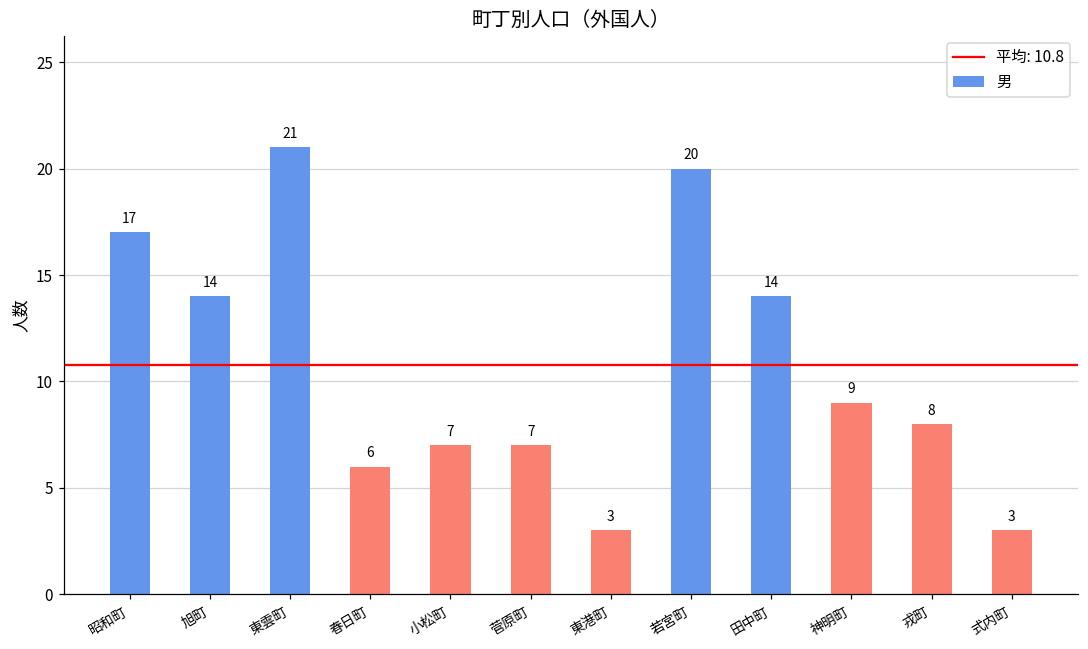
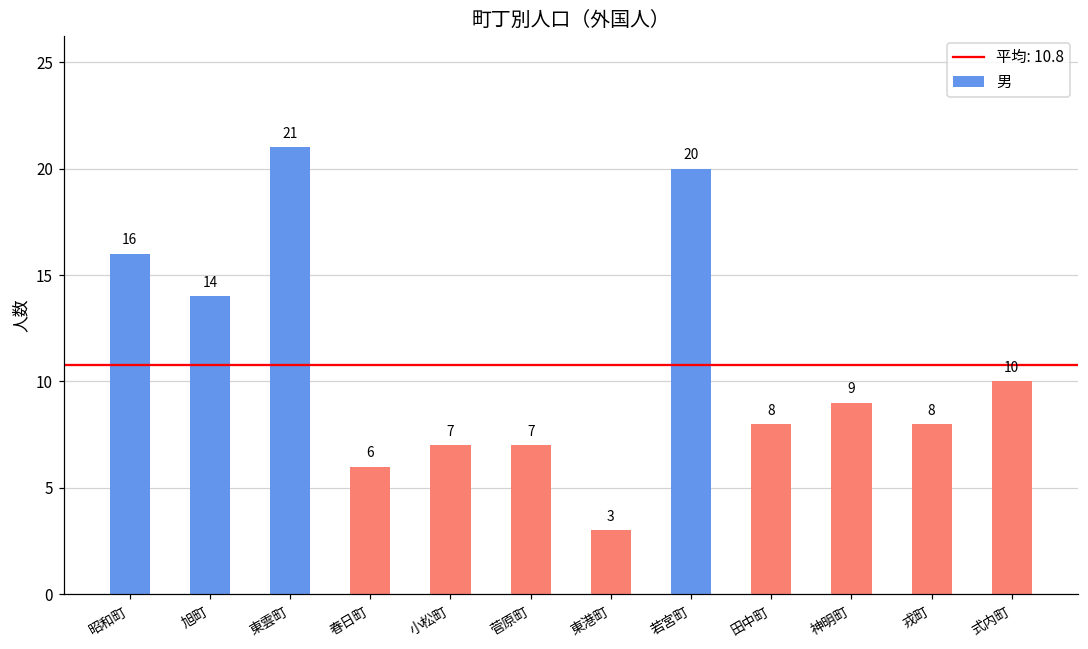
昭和町: 17 -> 16
田中町: 14 -> 8
式内町: 3 -> 10
